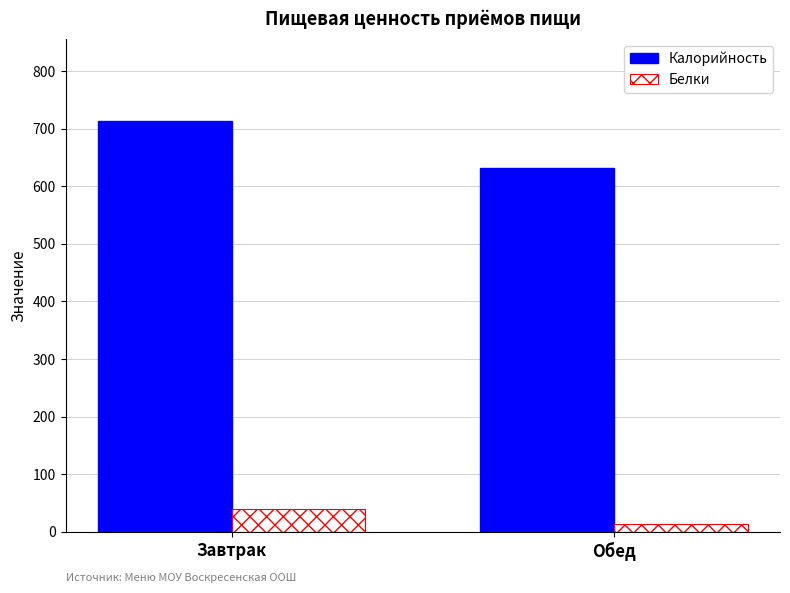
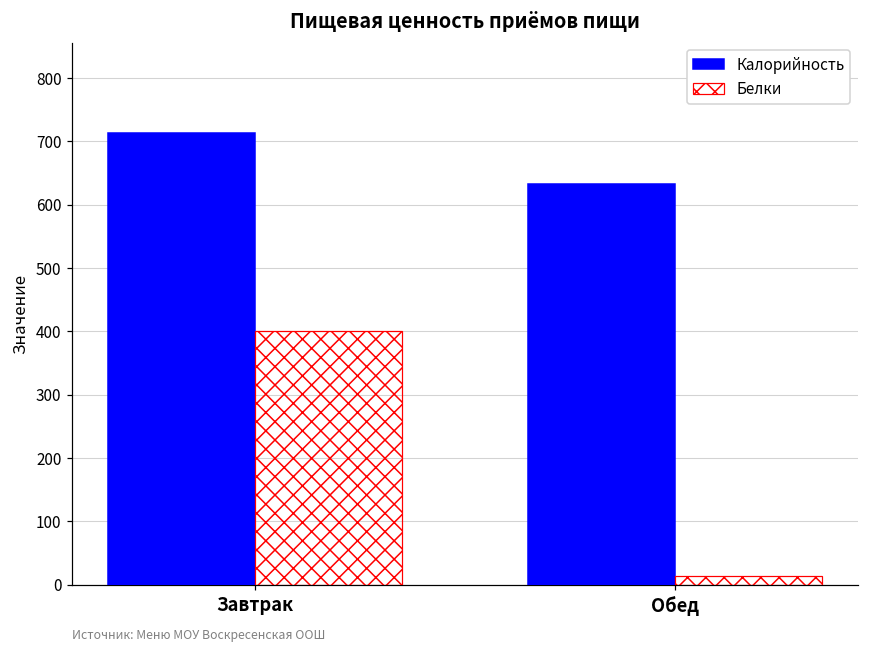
Белки, Завтрак: 40 -> 400
